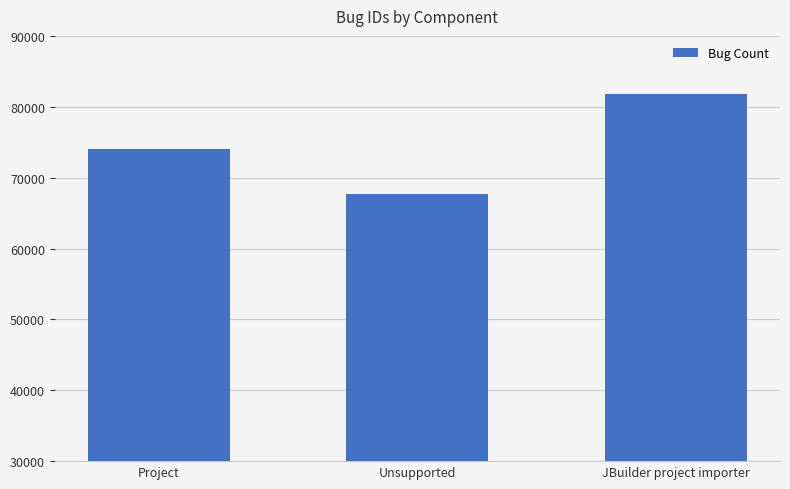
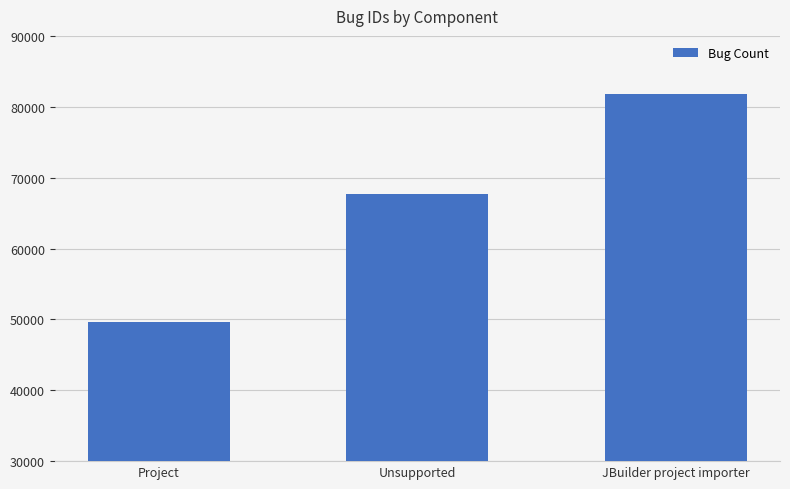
Project: 74000 -> 50000
